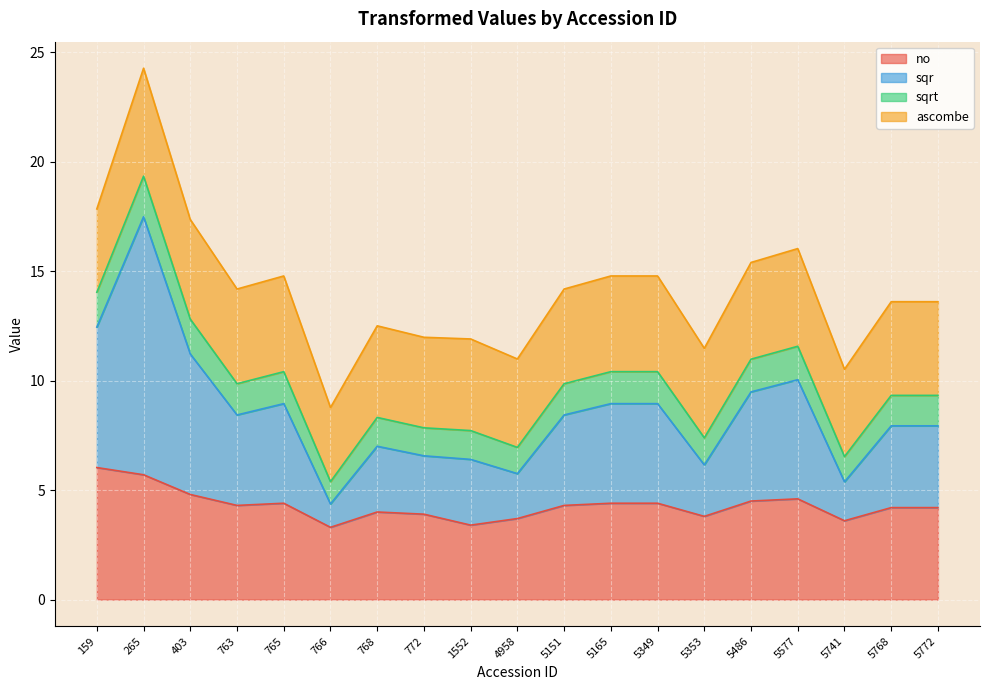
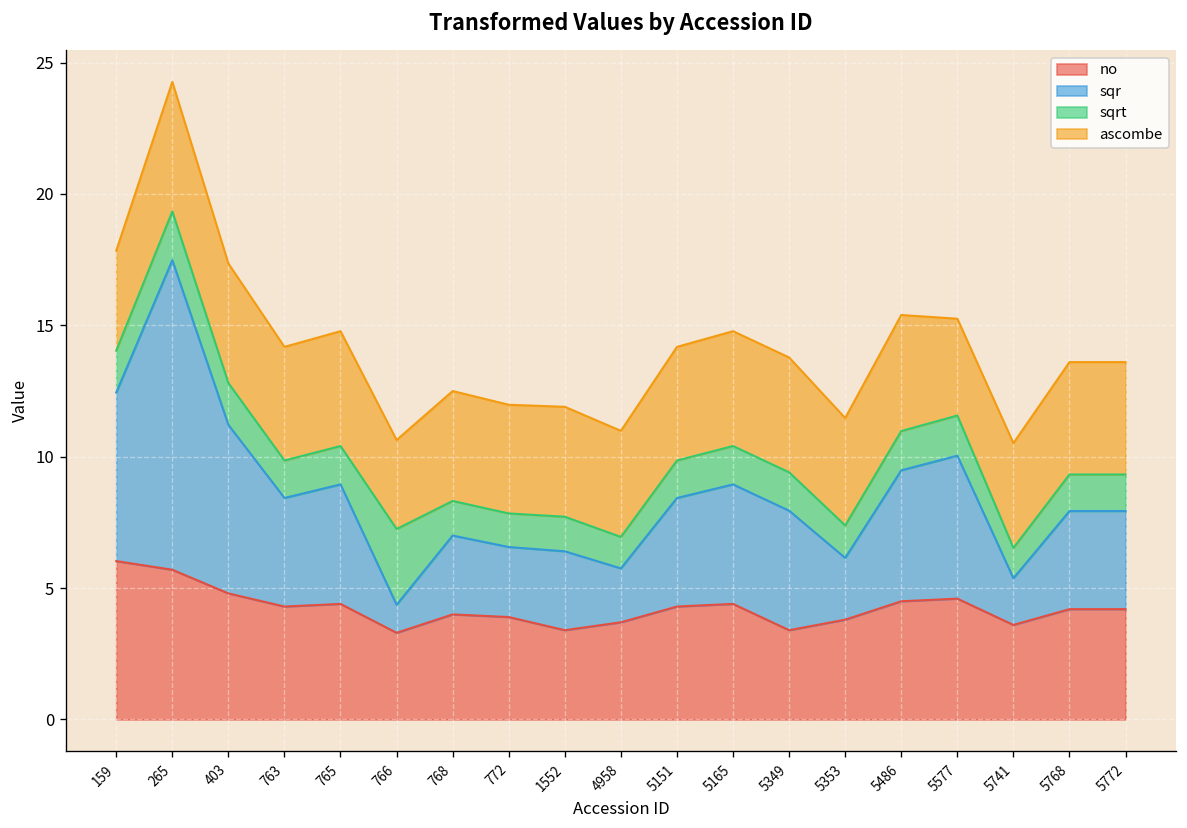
sqrt, 766: 1.0 -> 2.9
no, 5349: 4.4 -> 3.4
ascombe, 5577: 4.5 -> 3.7
